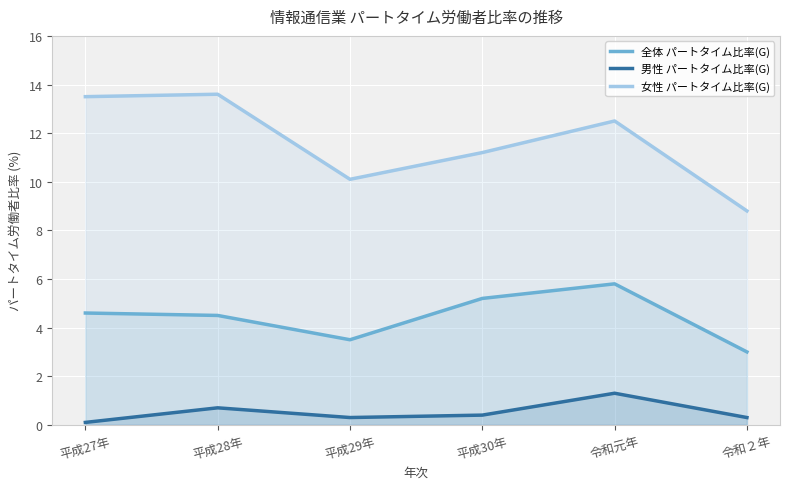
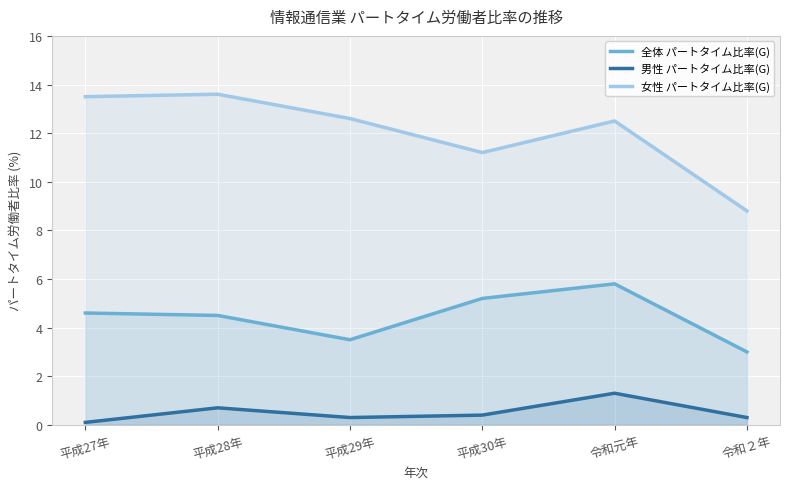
女性 パートタイム比率(G), 平成29年: 10.1 -> 12.6
